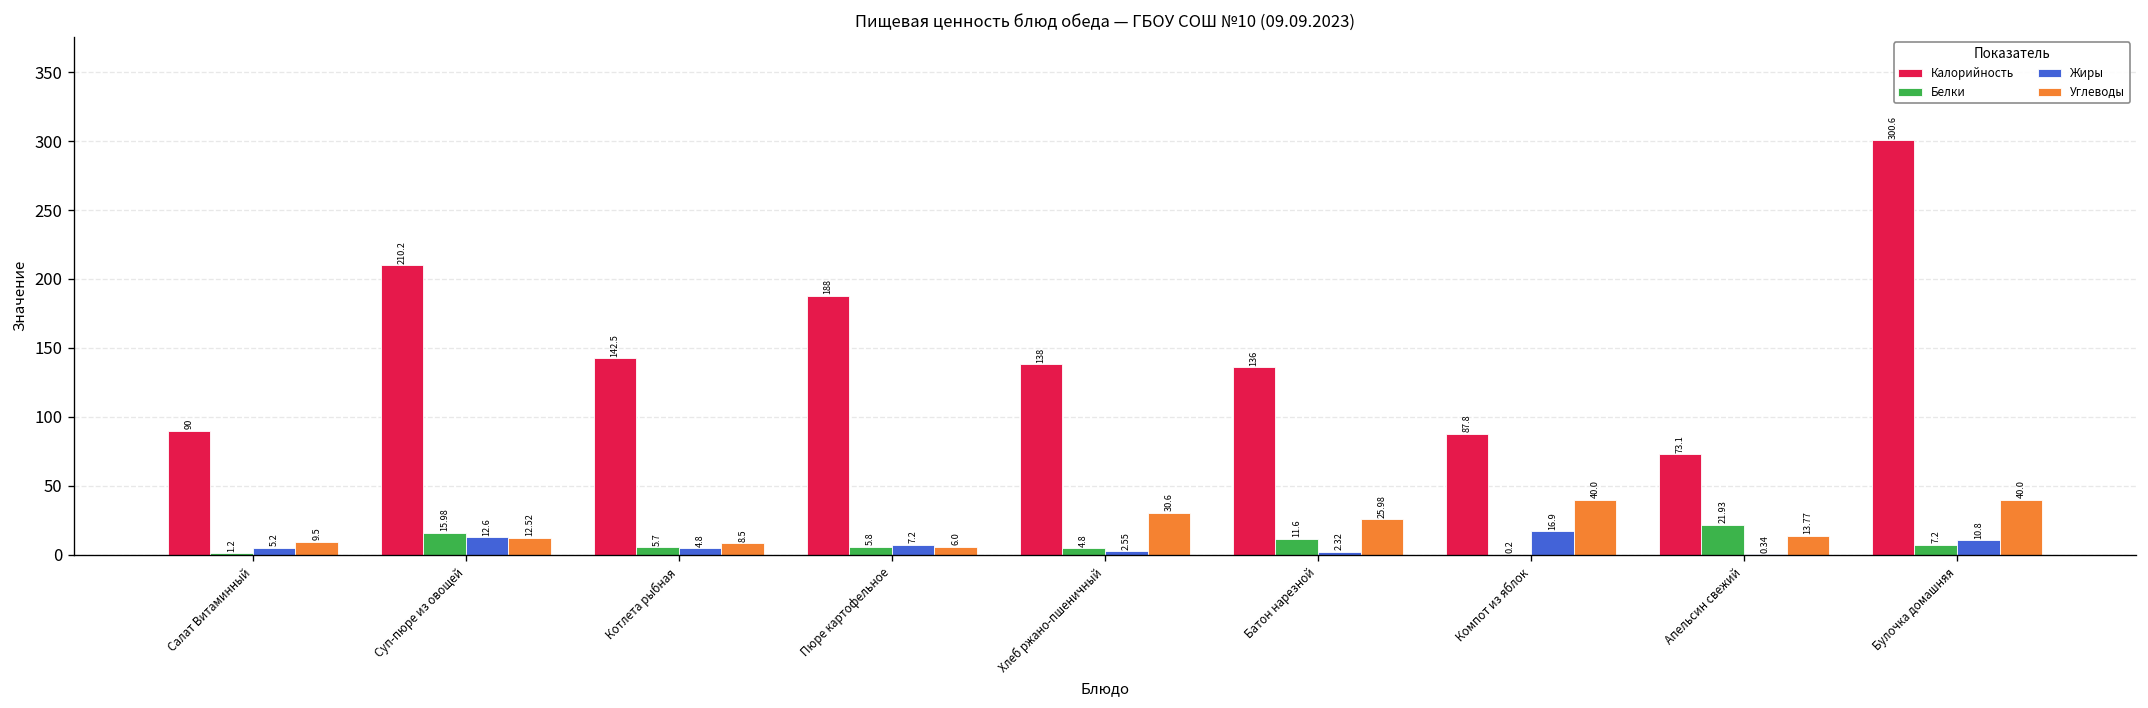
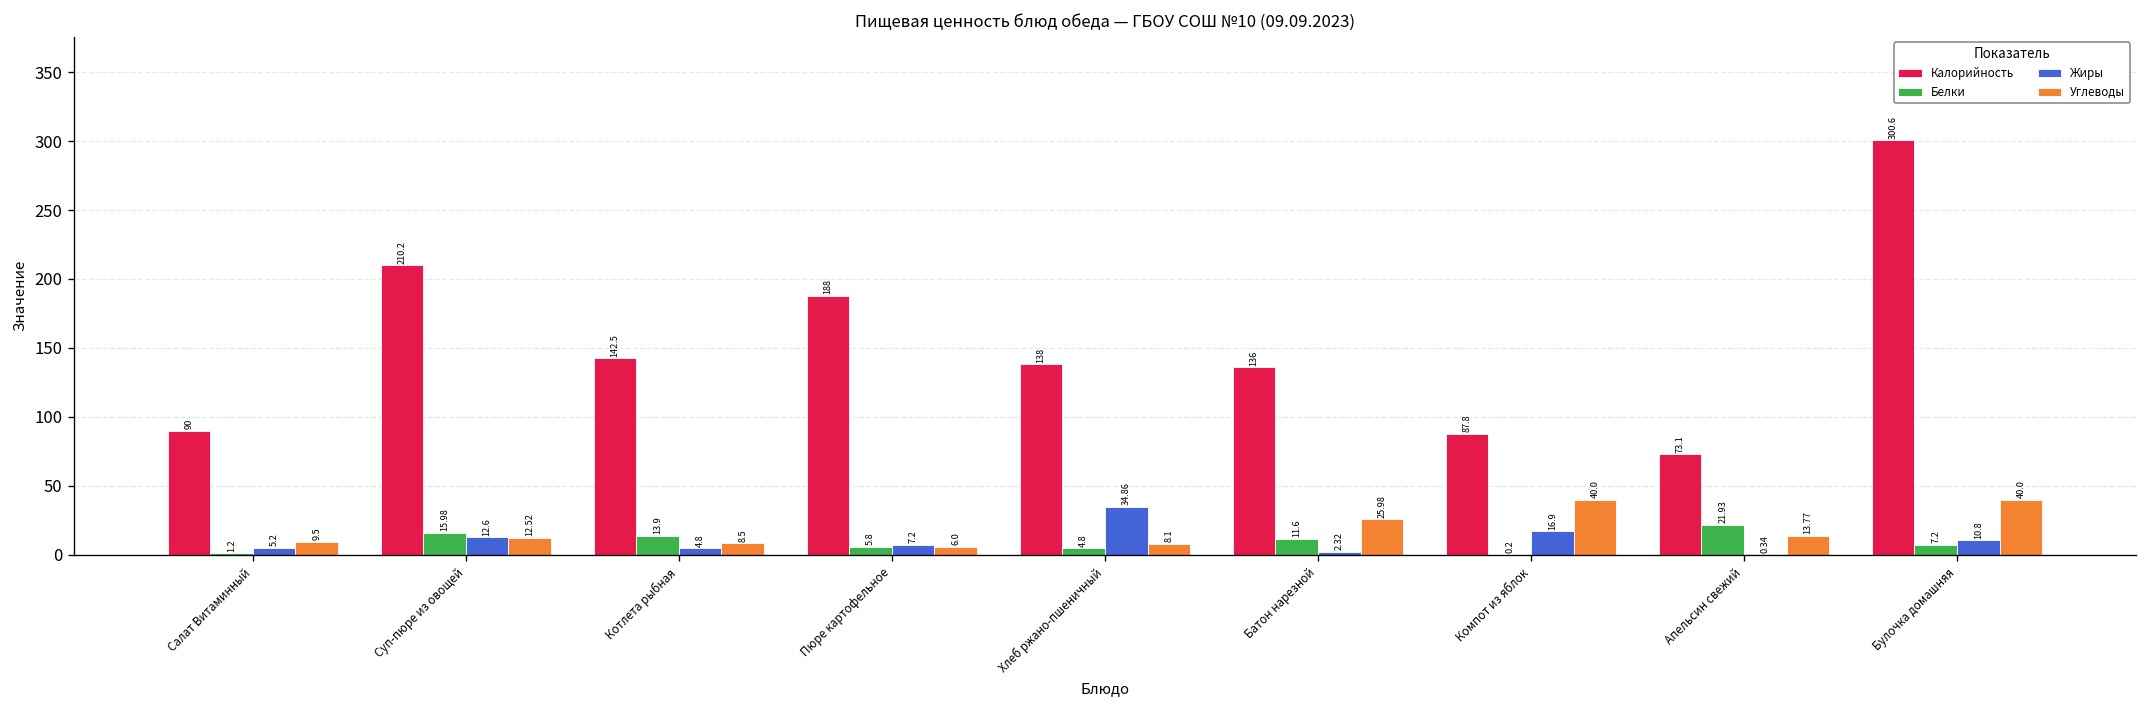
Белки, Котлета рыбная: 5.7 -> 13.9
Жиры, Хлеб ржано-пшеничный: 2.55 -> 34.86
Углеводы, Хлеб ржано-пшеничный: 30.6 -> 8.1
